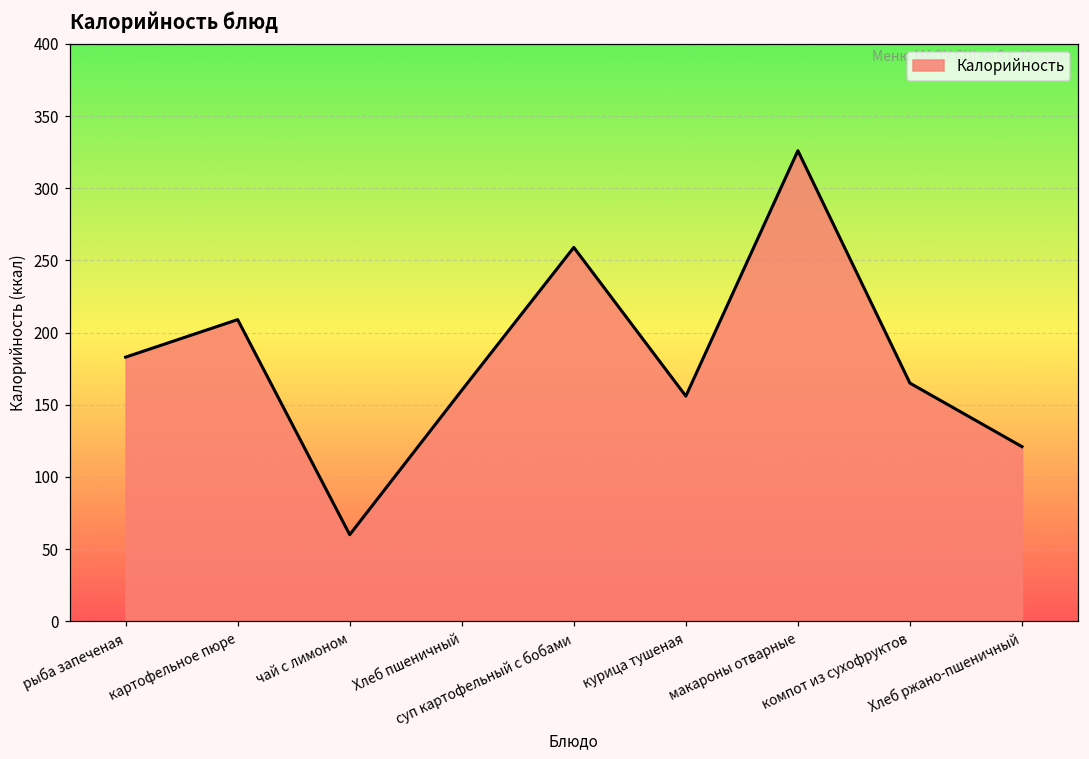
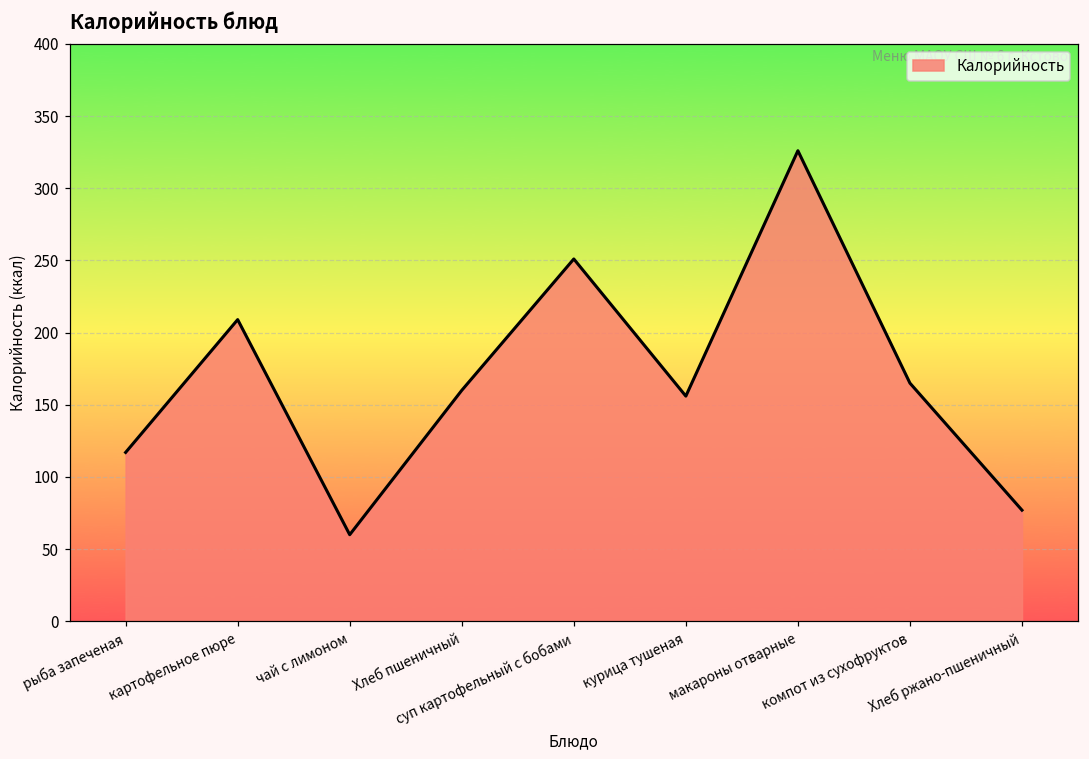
рыба запеченая: 183 -> 117
суп картофельный с бобами: 259 -> 251
Хлеб ржано-пшеничный: 121 -> 77
